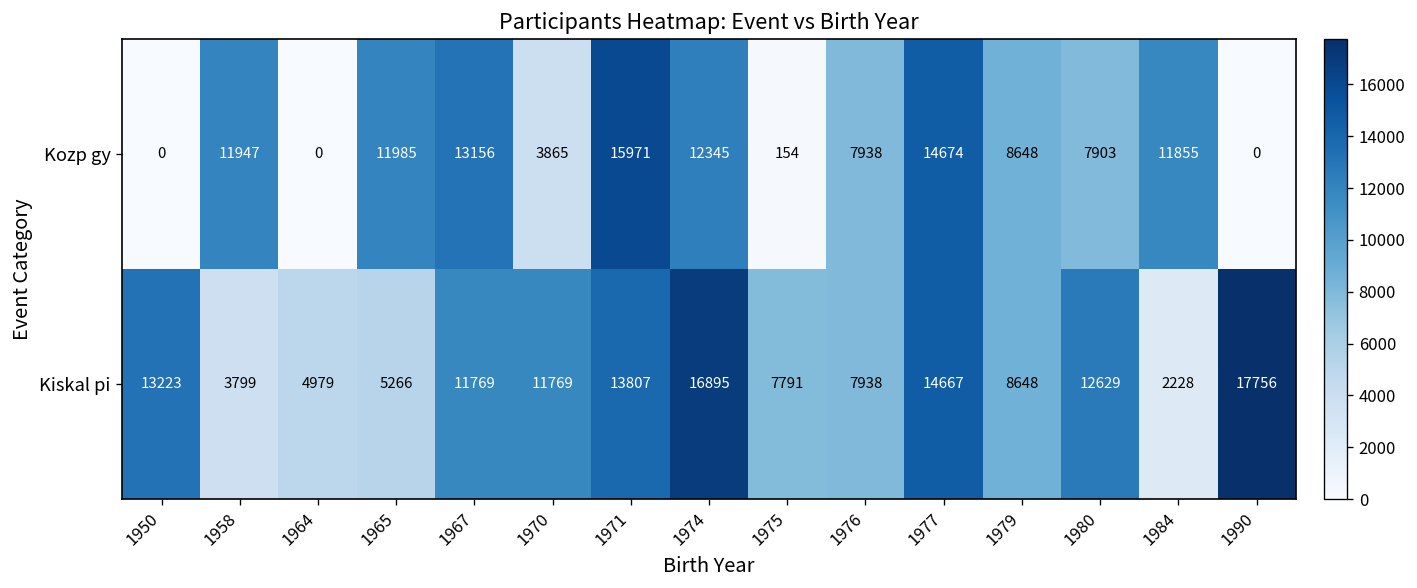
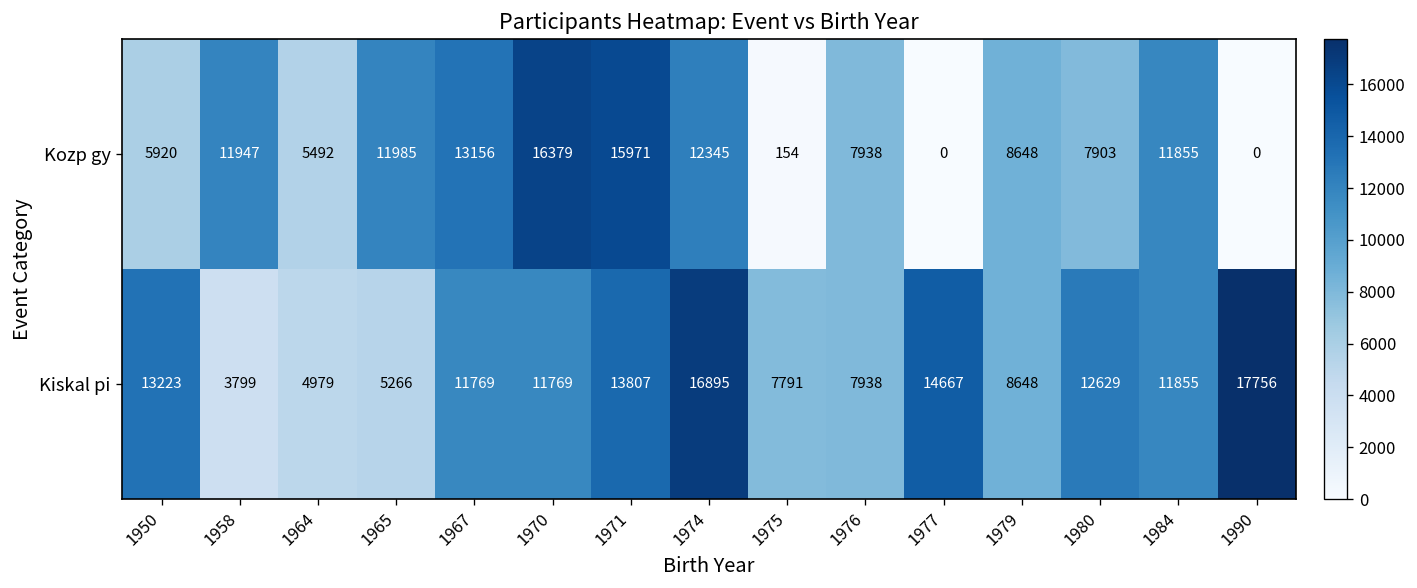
Kozp gy, 1950: 0 -> 5920
Kozp gy, 1964: 0 -> 5492
Kozp gy, 1970: 3865 -> 16379
Kozp gy, 1977: 14674 -> 0
Kiskal pi, 1984: 2228 -> 11855
